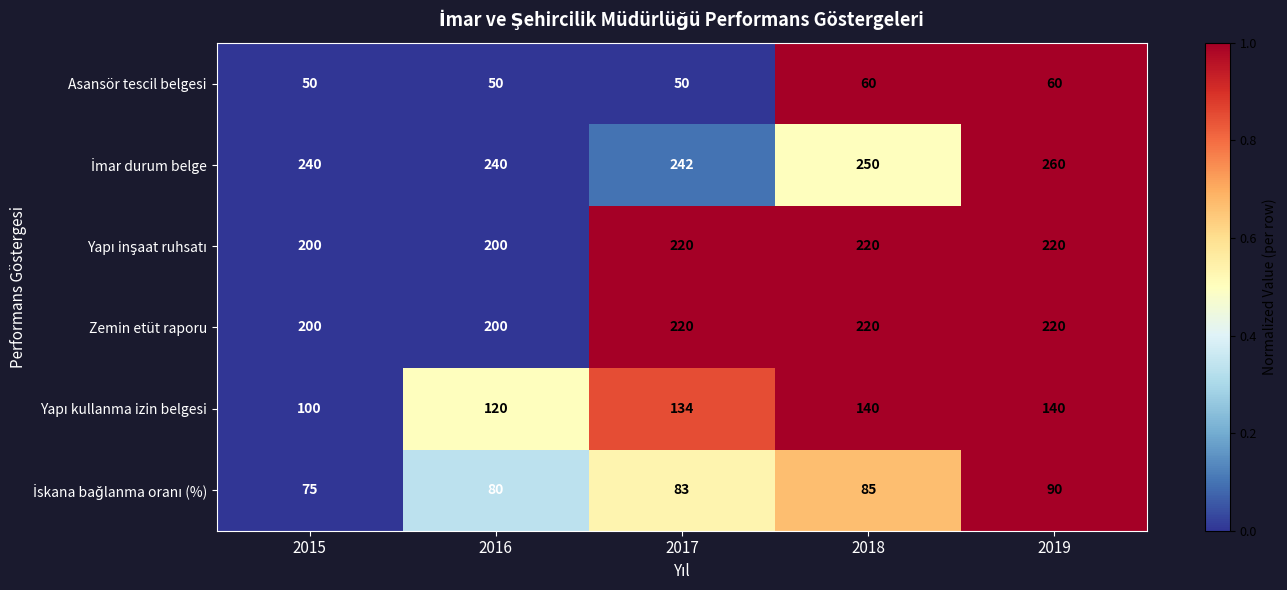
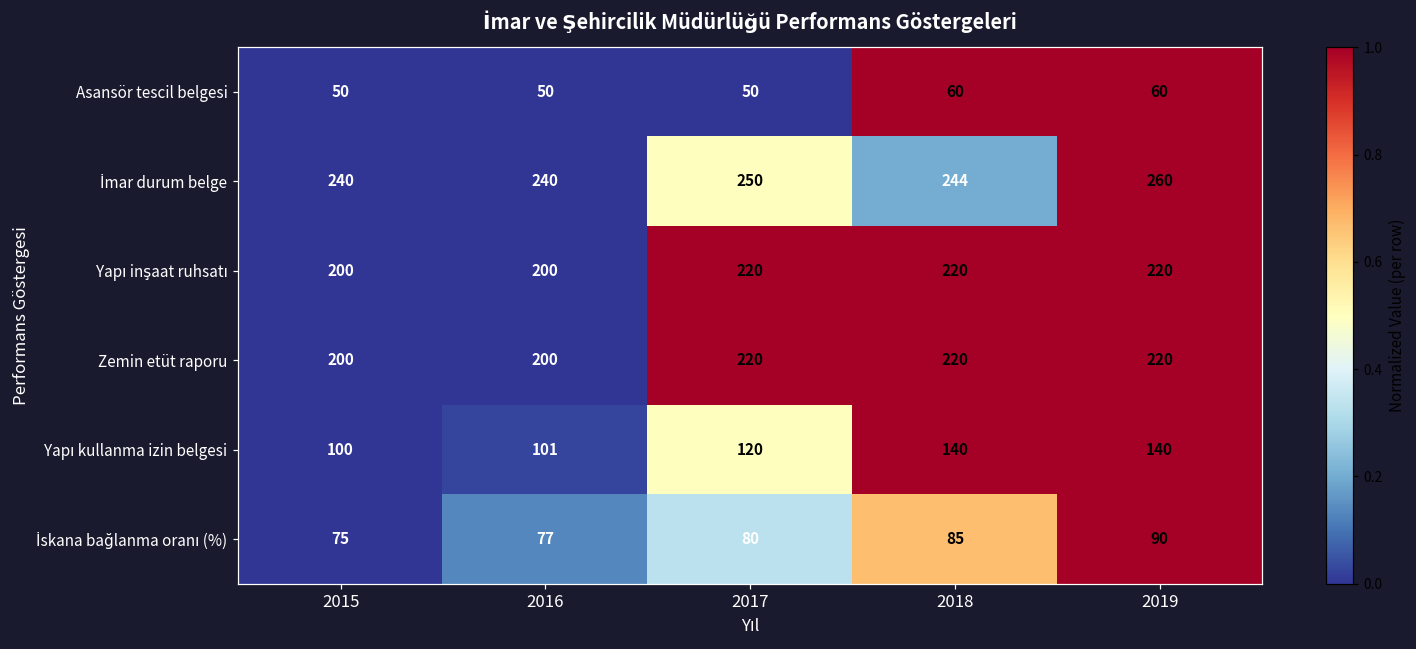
İmar durum belge, 2017: 242 -> 250
İmar durum belge, 2018: 250 -> 244
Yapı kullanma izin belgesi, 2016: 120 -> 101
Yapı kullanma izin belgesi, 2017: 134 -> 120
İskana bağlanma oranı (%), 2016: 80 -> 77
İskana bağlanma oranı (%), 2017: 83 -> 80
